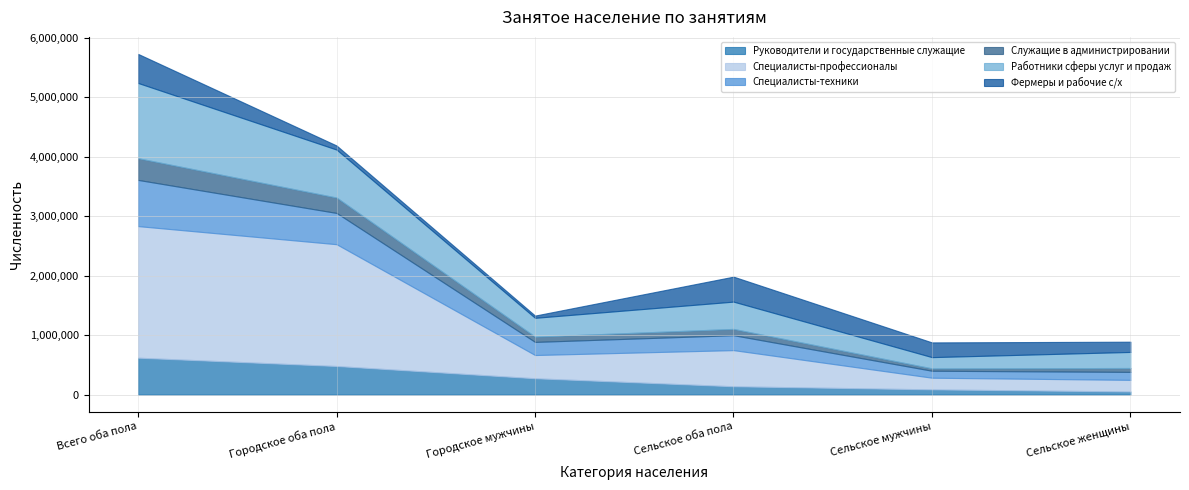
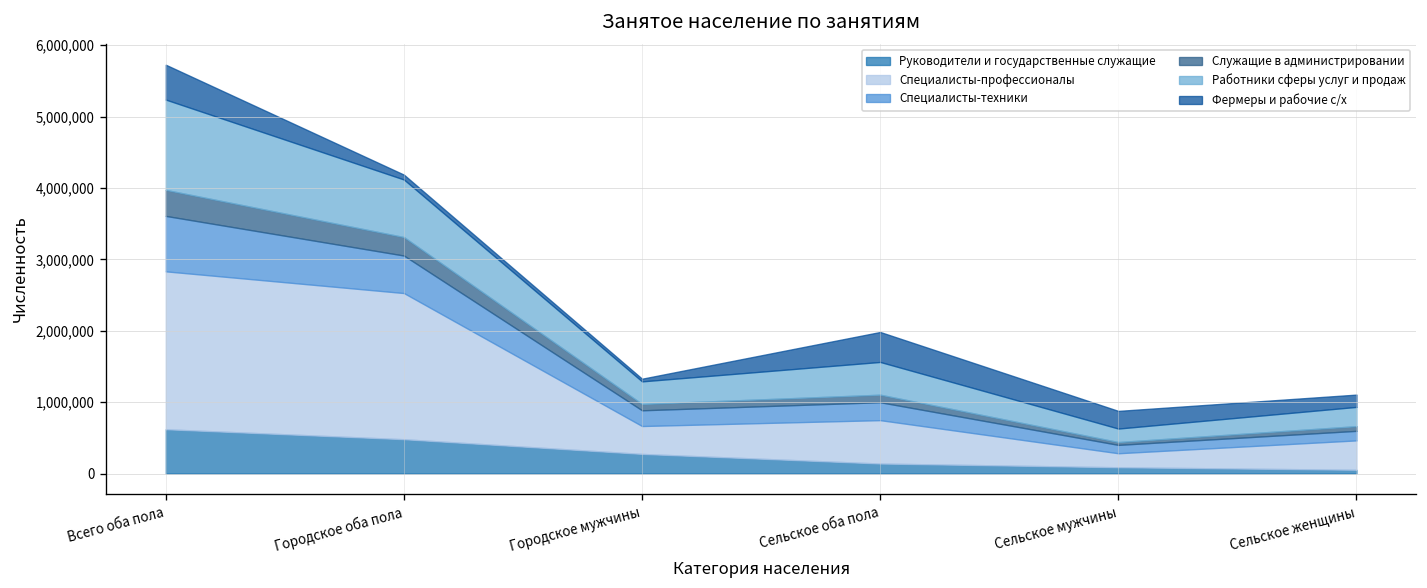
Специалисты-профессионалы, Сельское женщины: 200,000 -> 400,000
